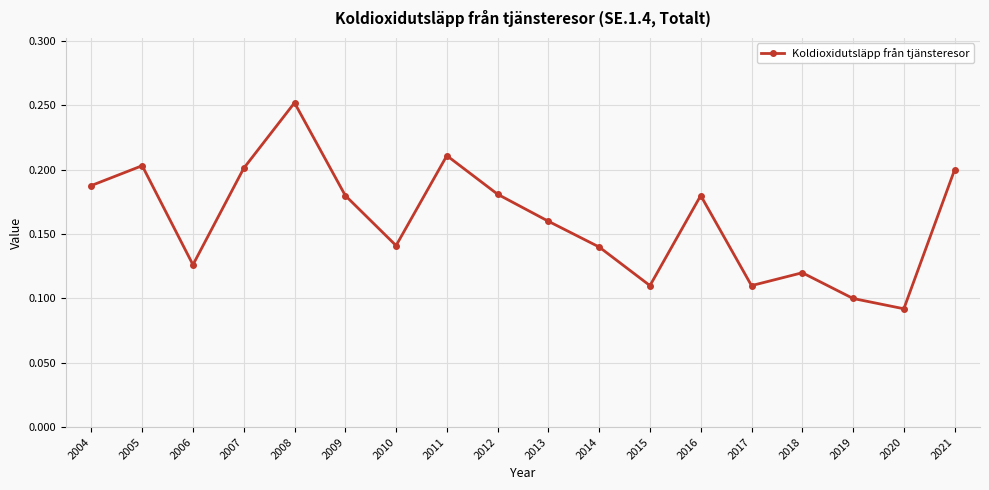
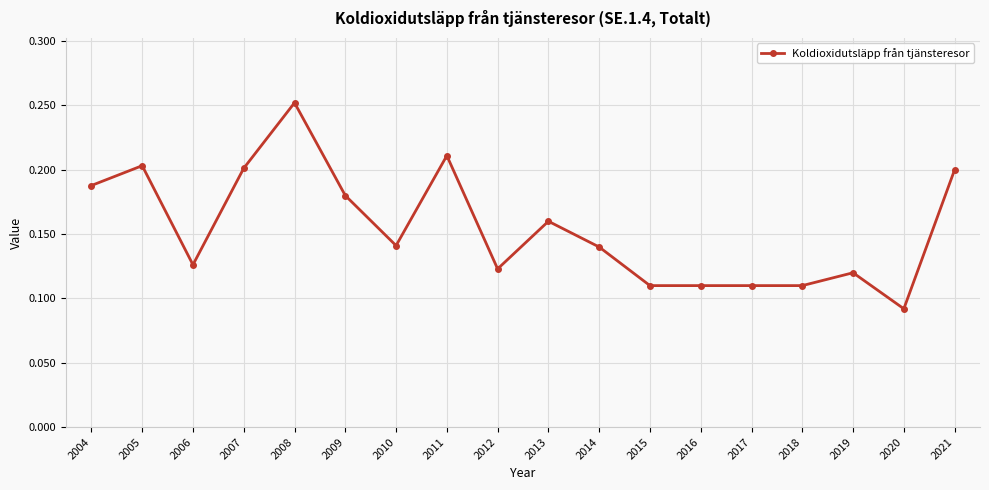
2012: 0.181 -> 0.123
2016: 0.18 -> 0.11
2018: 0.12 -> 0.11
2019: 0.10 -> 0.12
